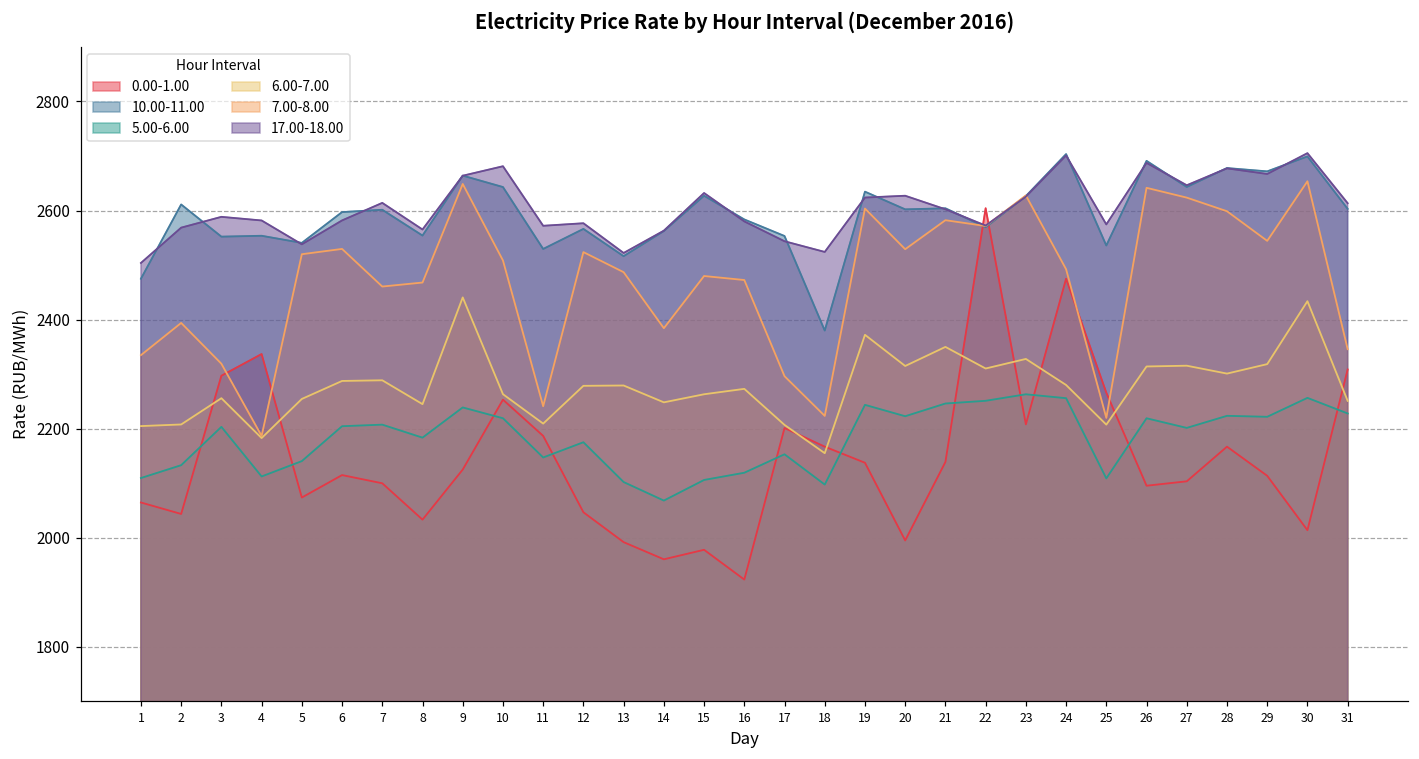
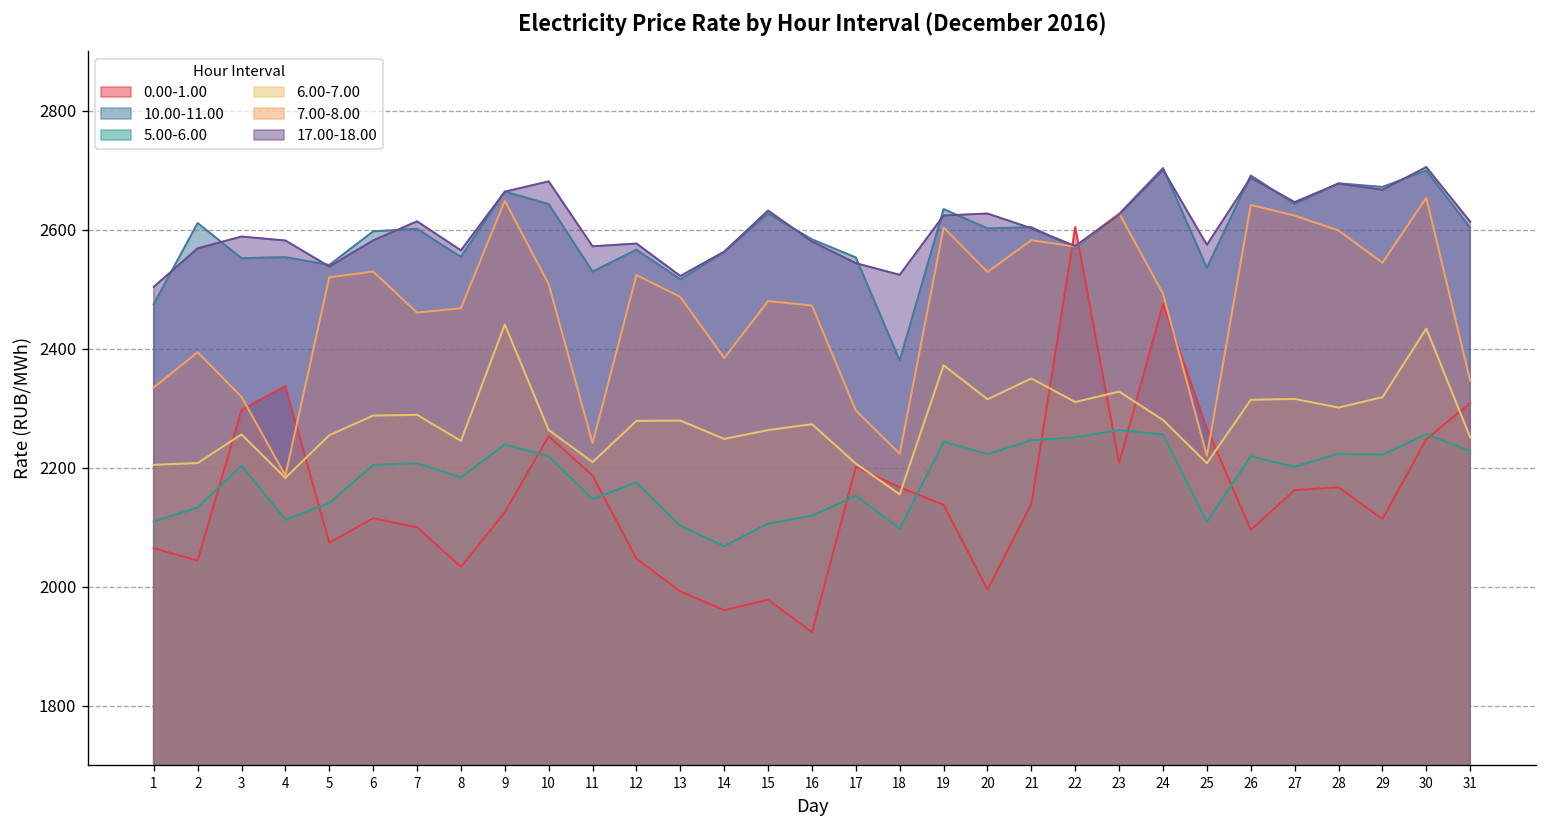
0.00-1.00, 27: 2100 -> 2160
0.00-1.00, 30: 2010 -> 2250
